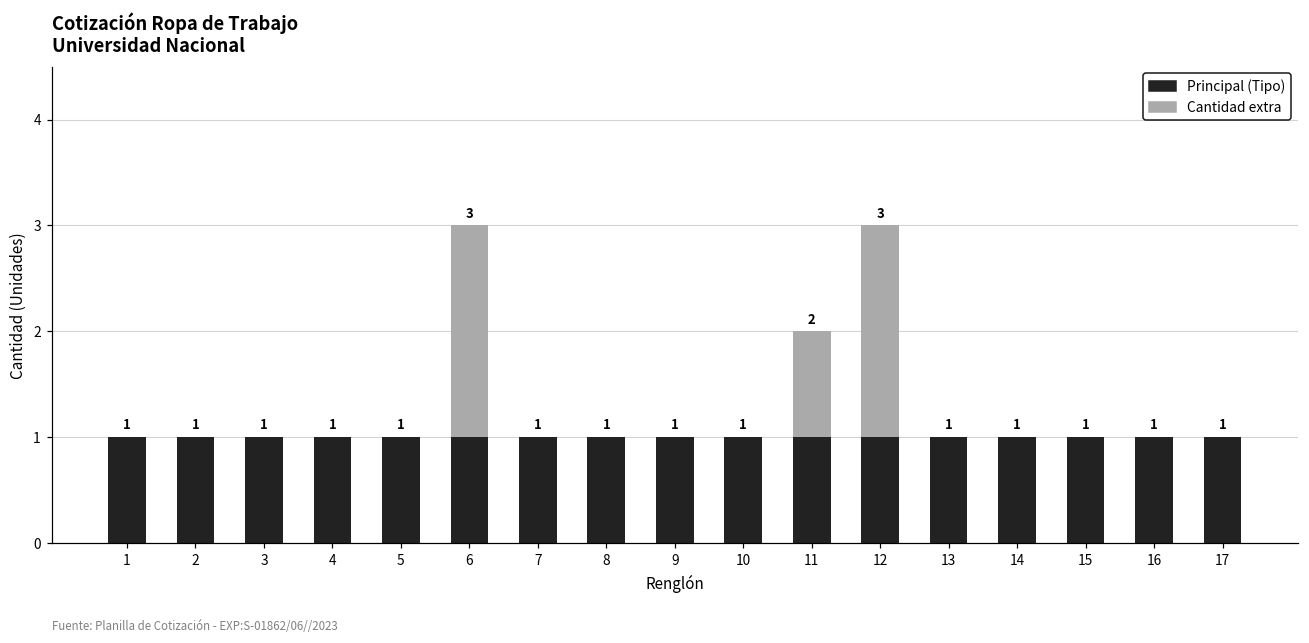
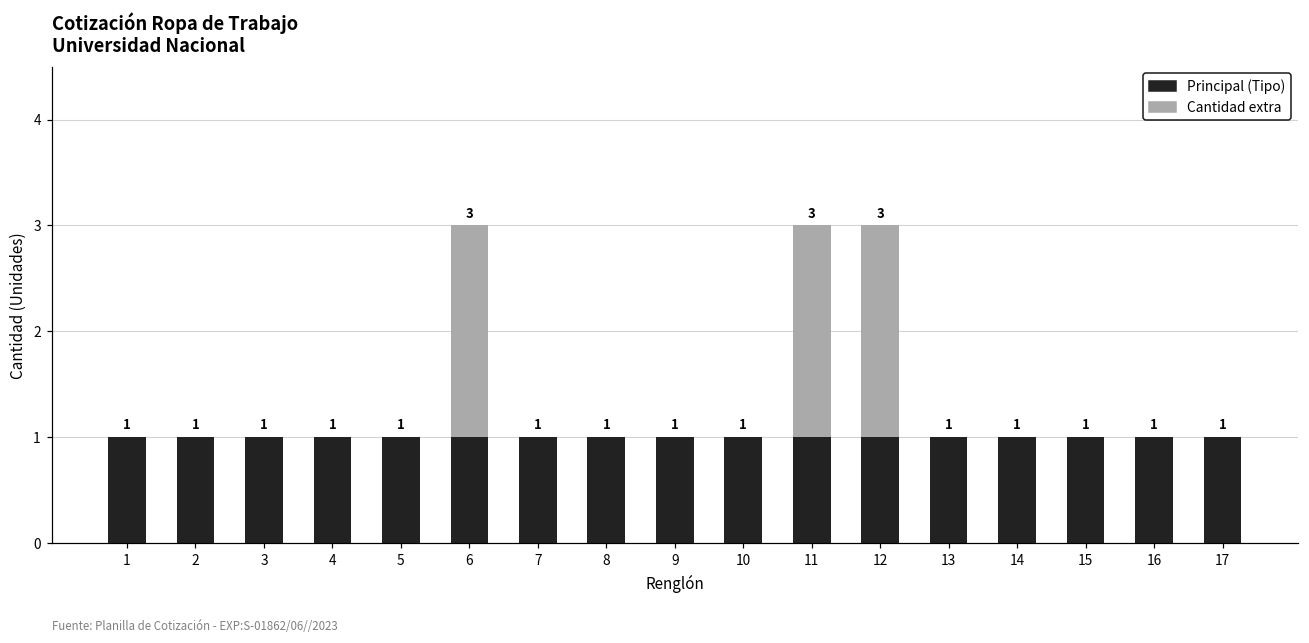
Cantidad extra, 11: 2 -> 3
